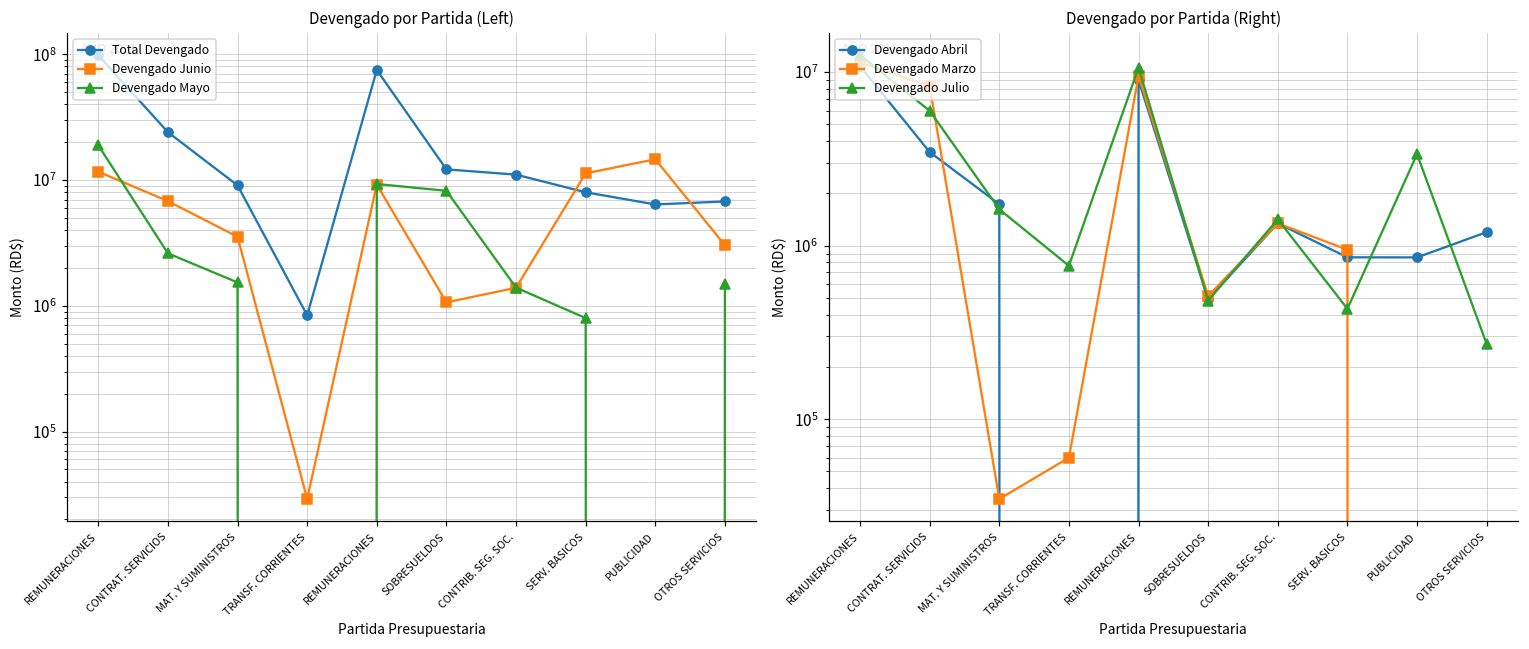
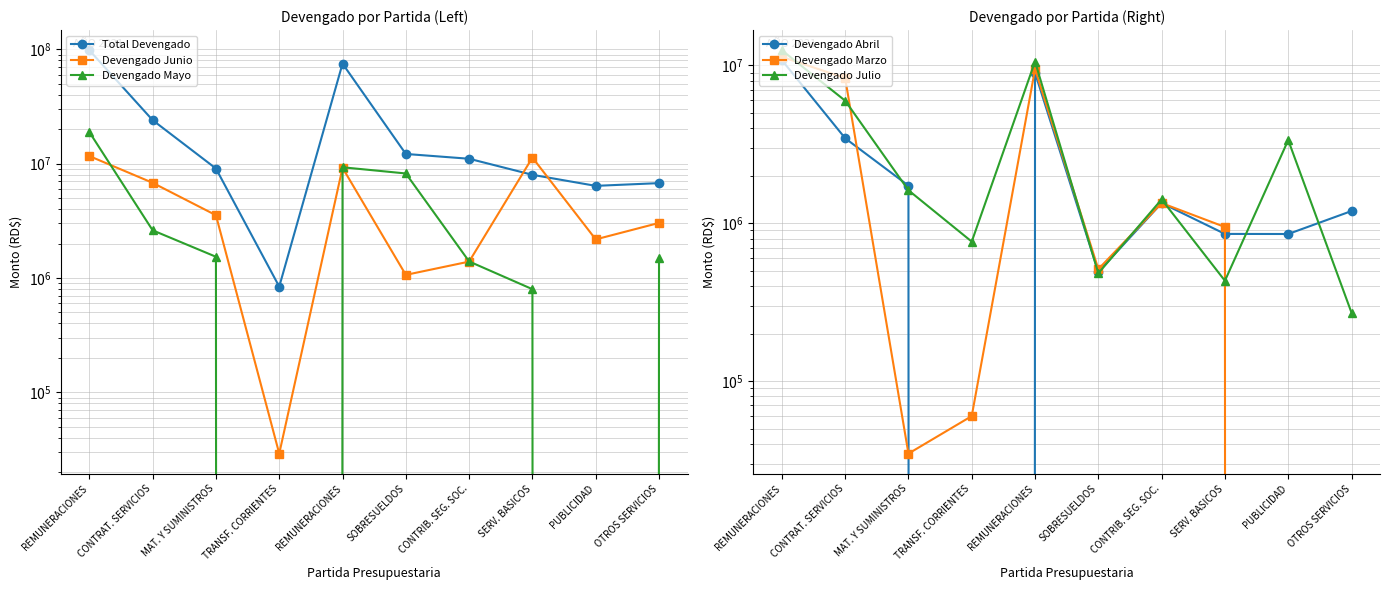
Devengado por Partida (Left), Devengado Junio, PUBLICIDAD: 15000000 -> 2200000
